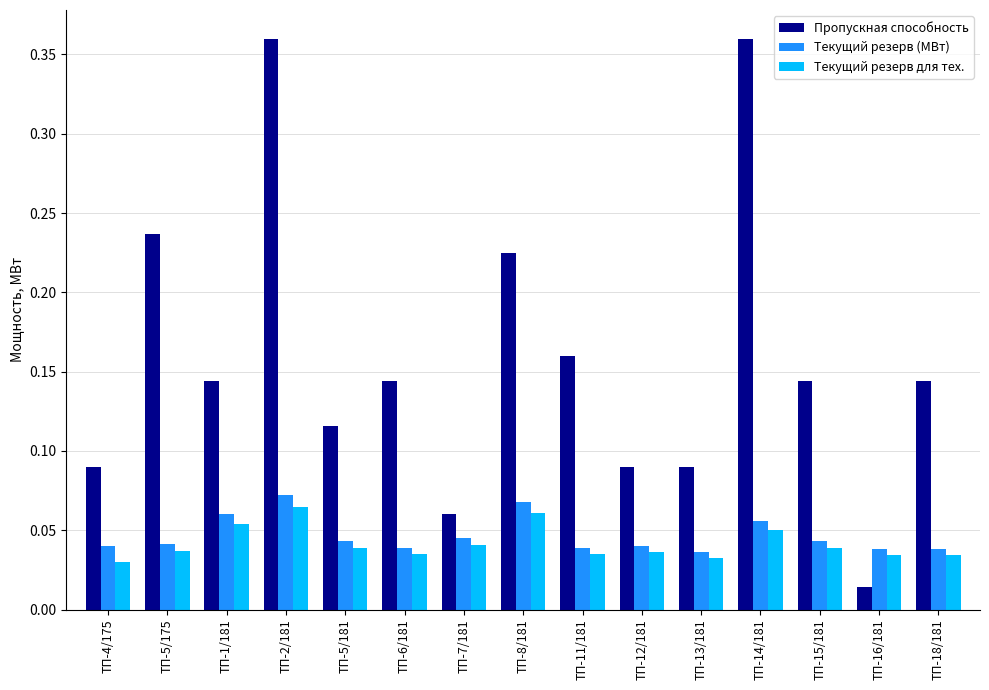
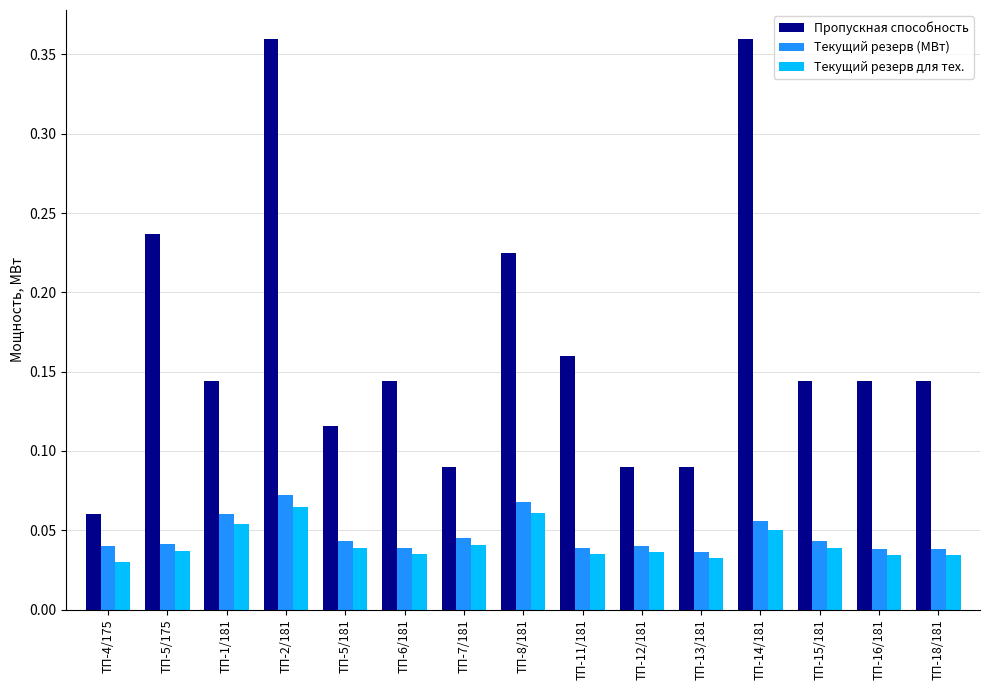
Пропускная способность, ТП-4/175: 0.09 -> 0.06
Пропускная способность, ТП-7/181: 0.06 -> 0.09
Пропускная способность, ТП-16/181: 0.014 -> 0.144
